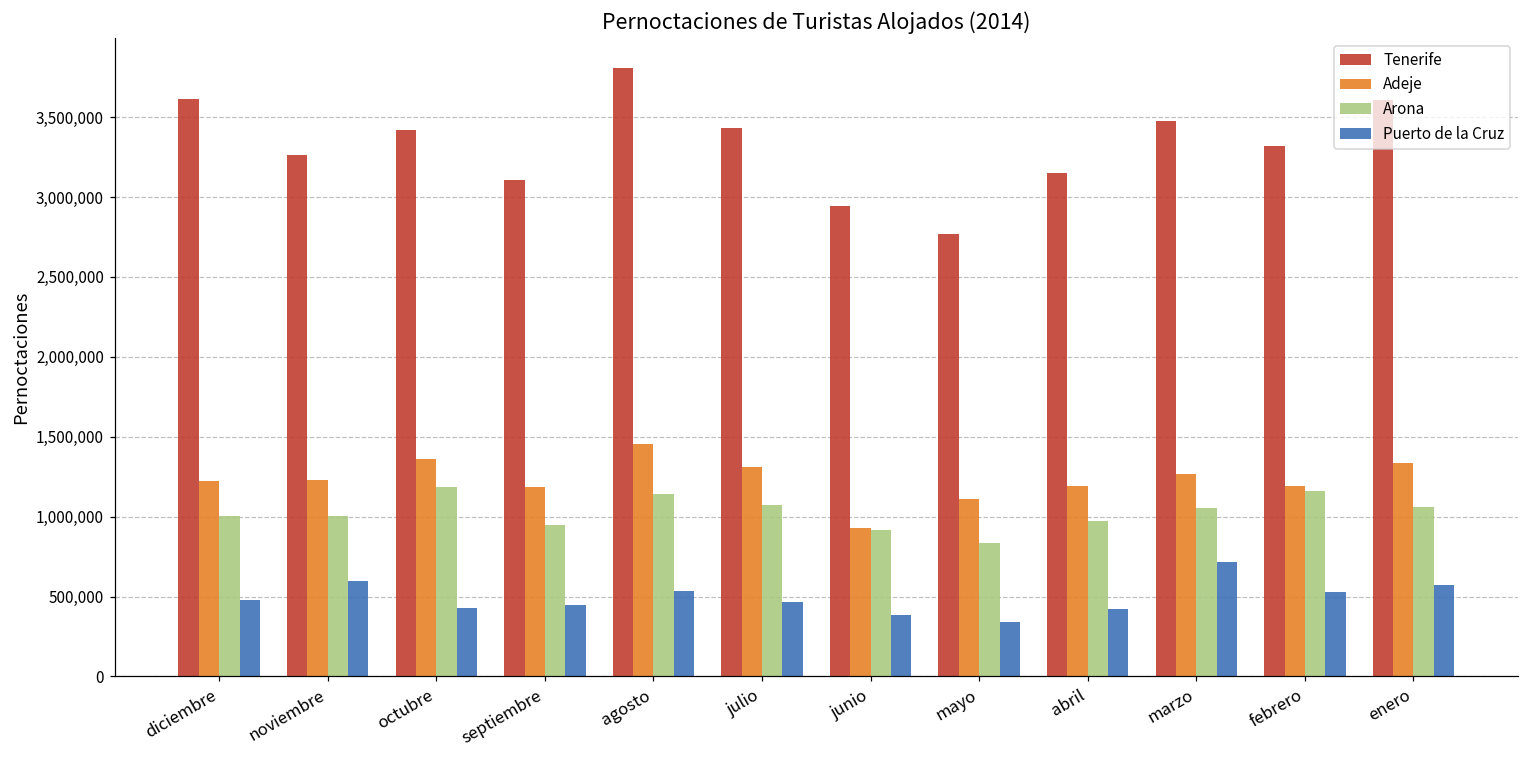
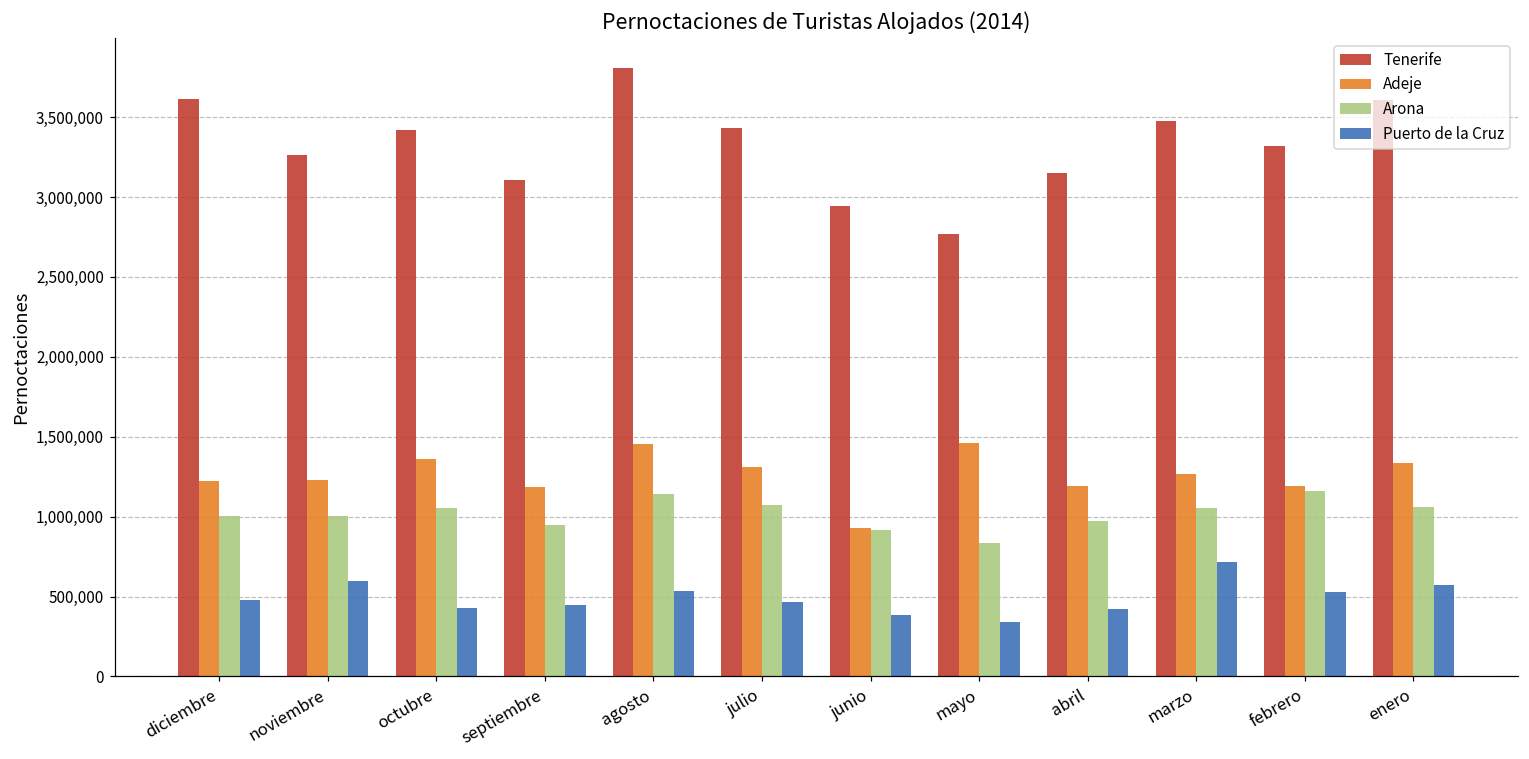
Arona, octubre: 1,190,000 -> 1,050,000
Adeje, mayo: 1,110,000 -> 1,460,000
